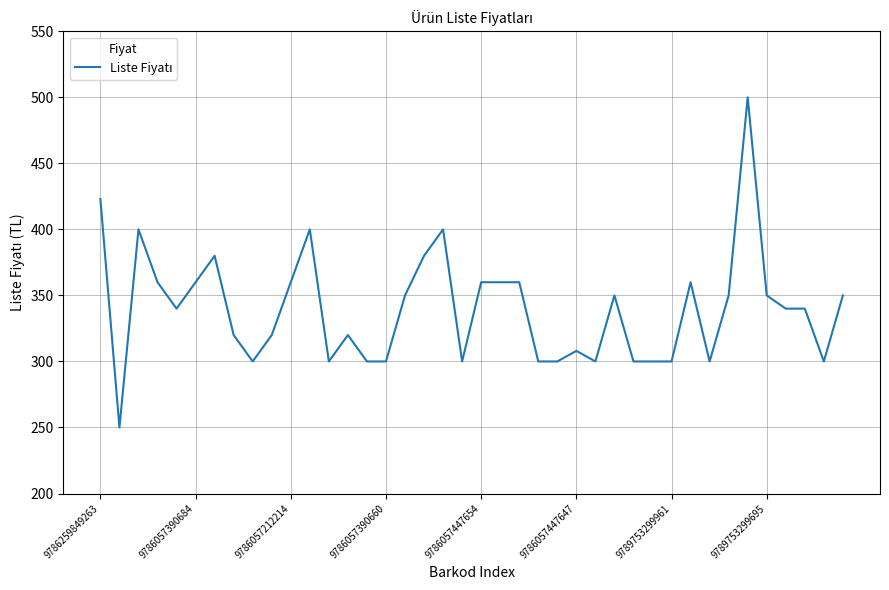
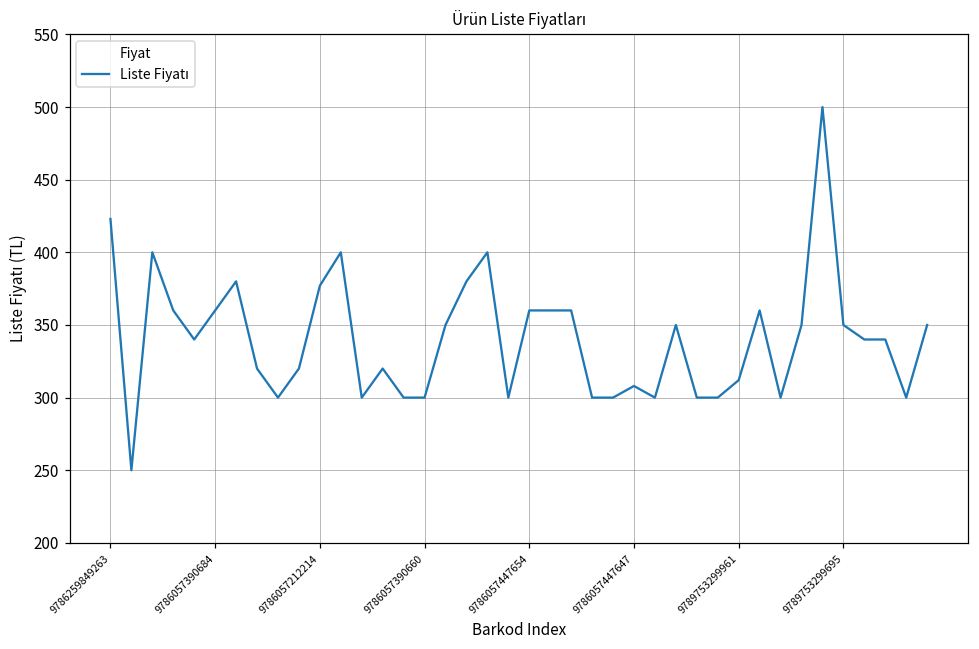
9786057212214: 360 -> 377
9789753299961: 300 -> 312
